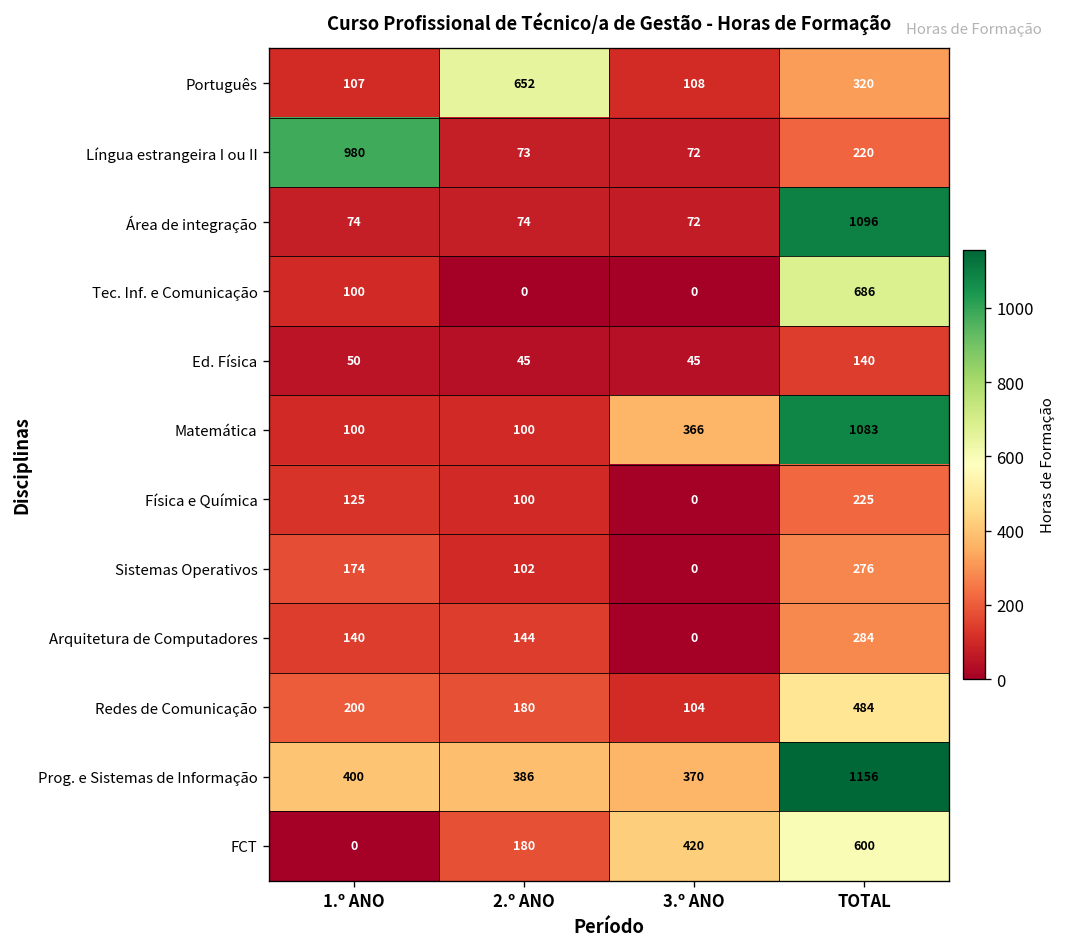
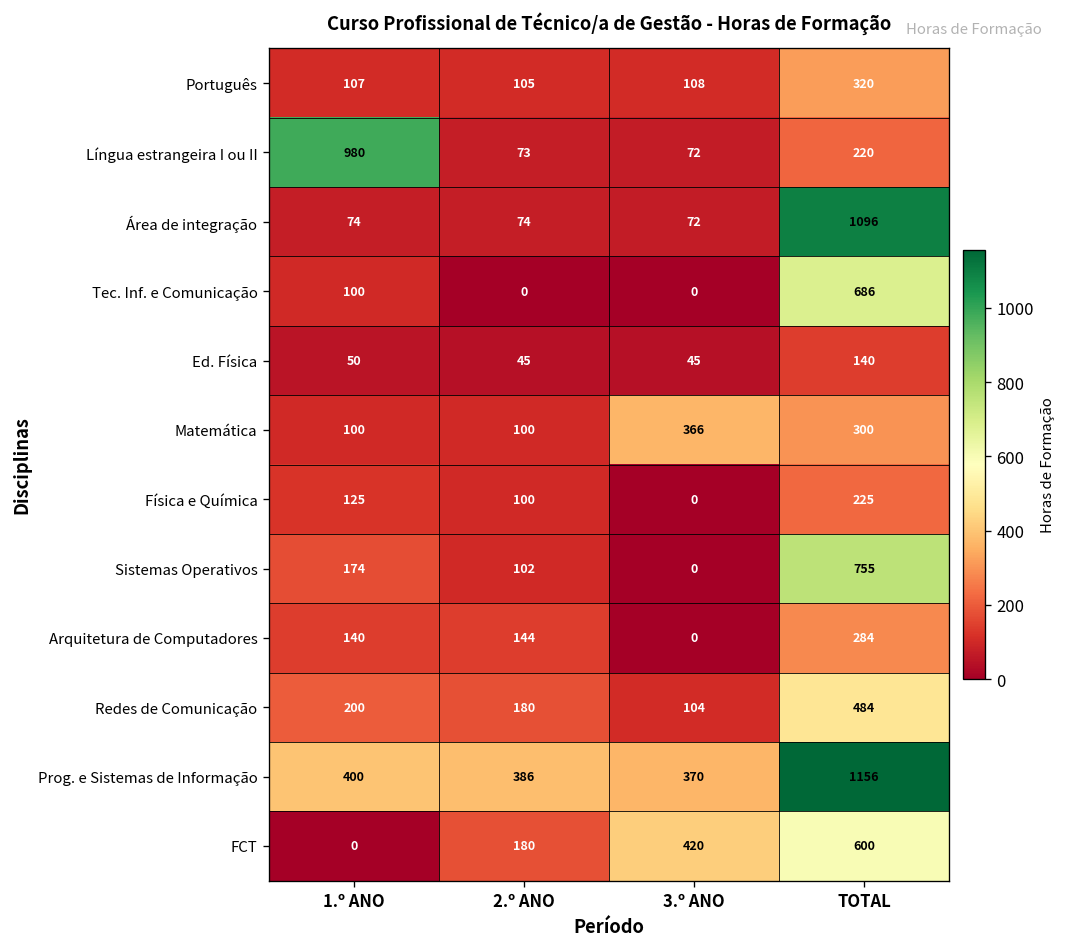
Português, 2.º ANO: 652 -> 105
Matemática, TOTAL: 1083 -> 300
Sistemas Operativos, TOTAL: 276 -> 755
